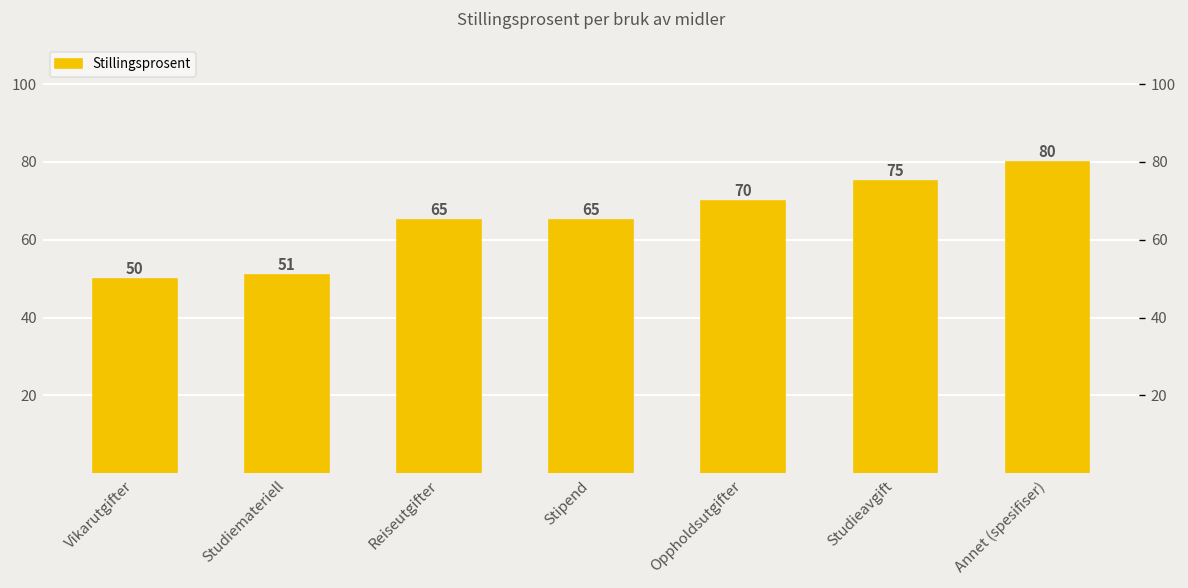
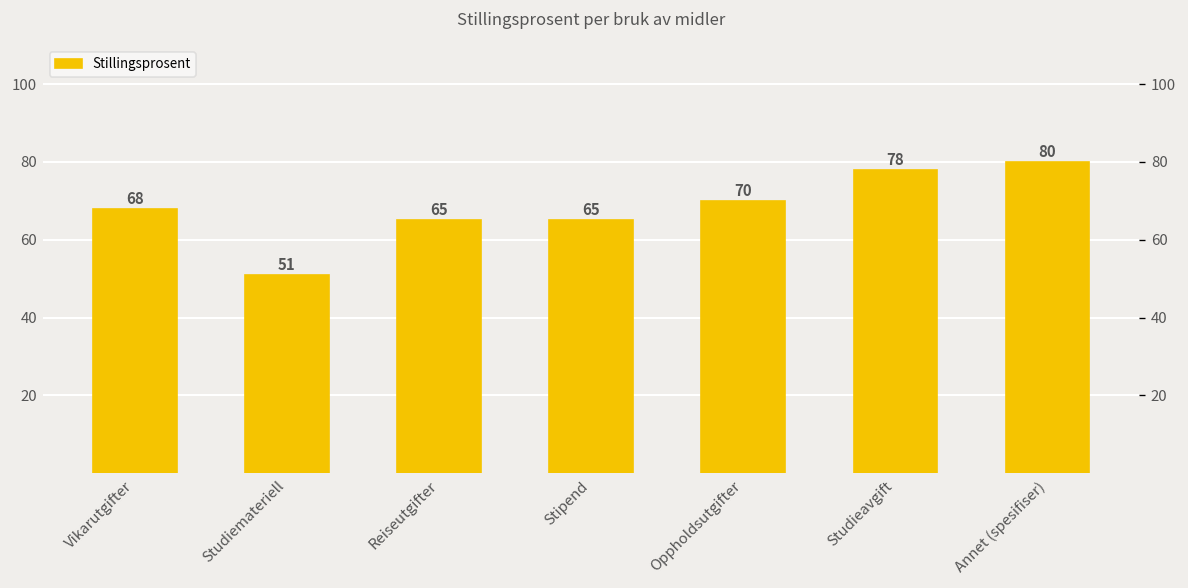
Vikarutgifter: 50 -> 68
Studieavgift: 75 -> 78
